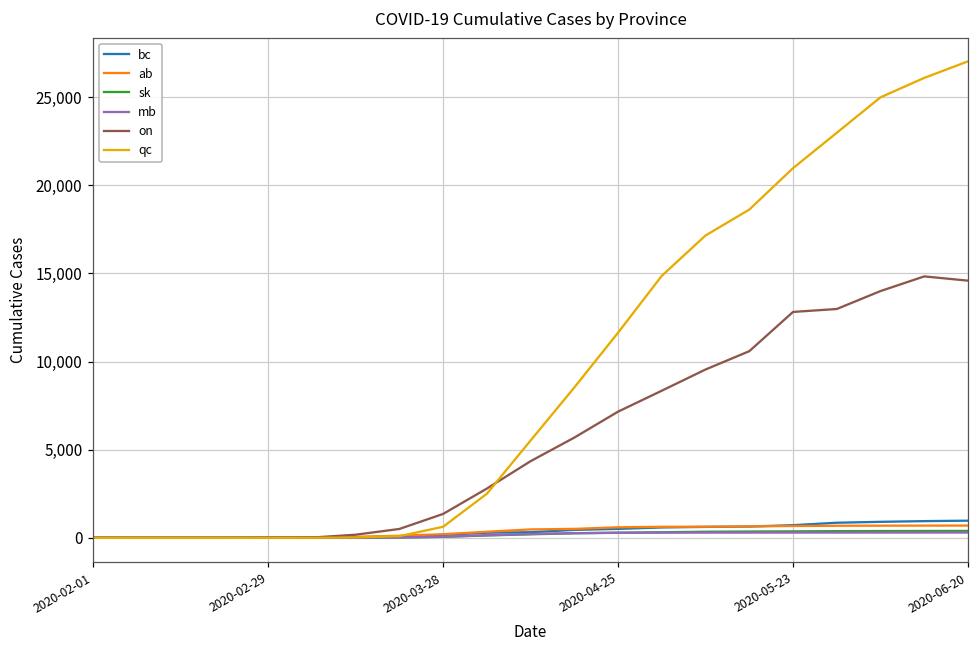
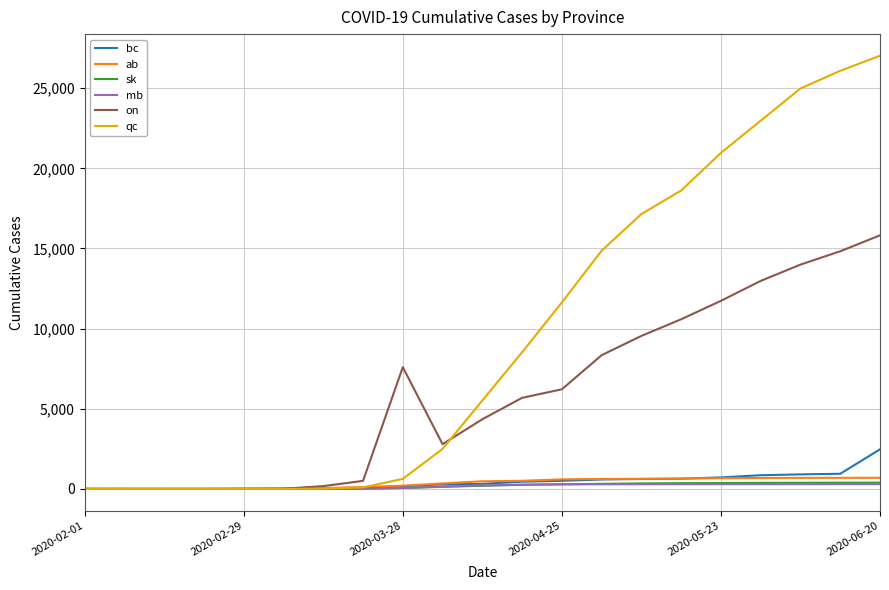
on, 2020-03-28: 1,400 -> 7,600
on, 2020-04-25: 7,200 -> 6,200
on, 2020-05-23: 12,800 -> 11,700
bc, 2020-06-20: 1,000 -> 2,500
on, 2020-06-20: 14,600 -> 15,800
